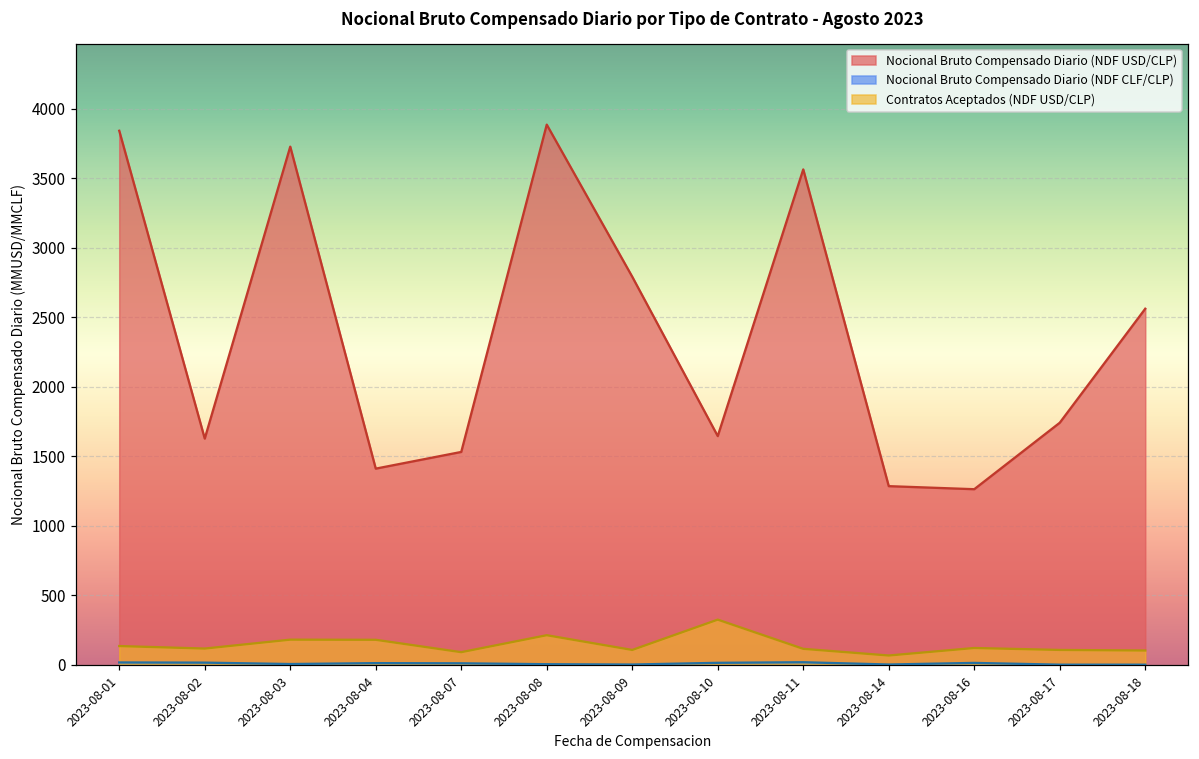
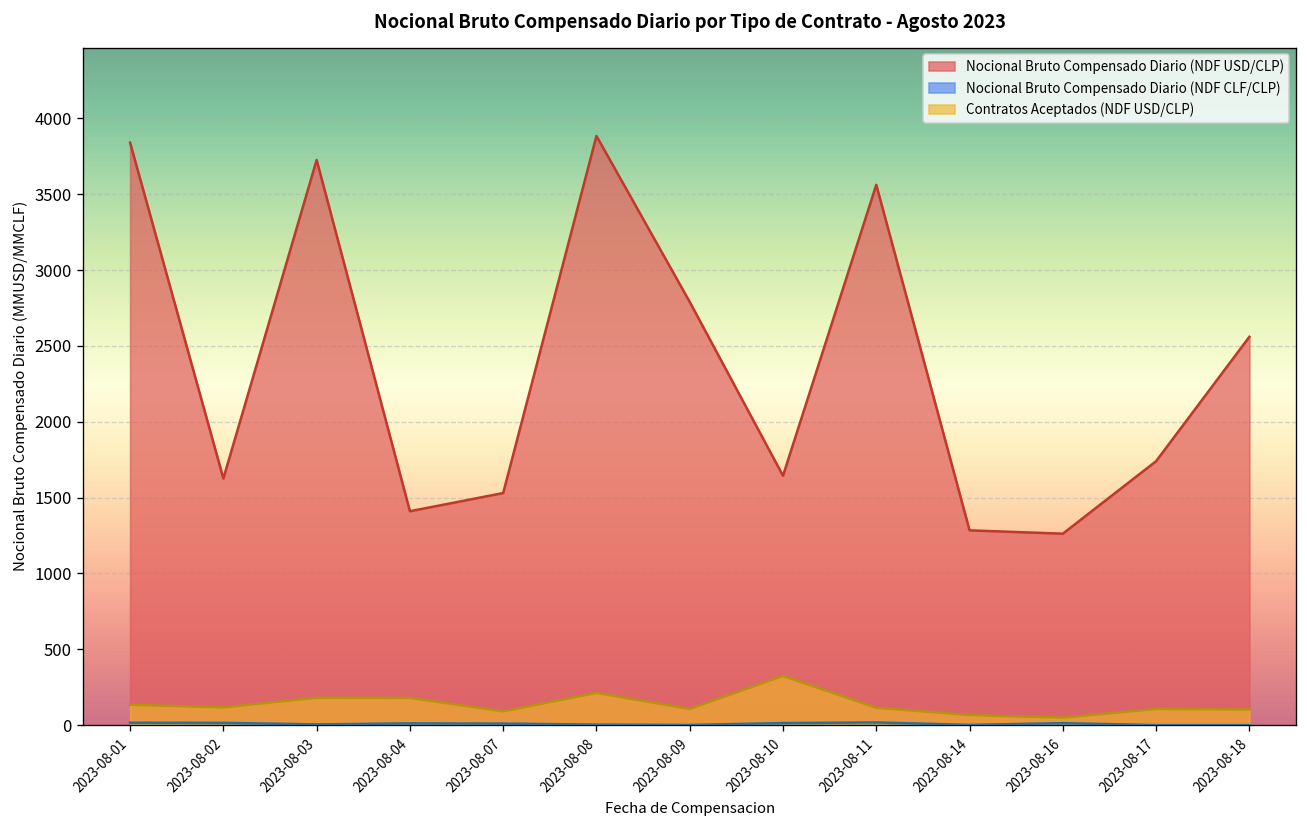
Contratos Aceptados (NDF USD/CLP), 2023-08-16: 120 -> 50
